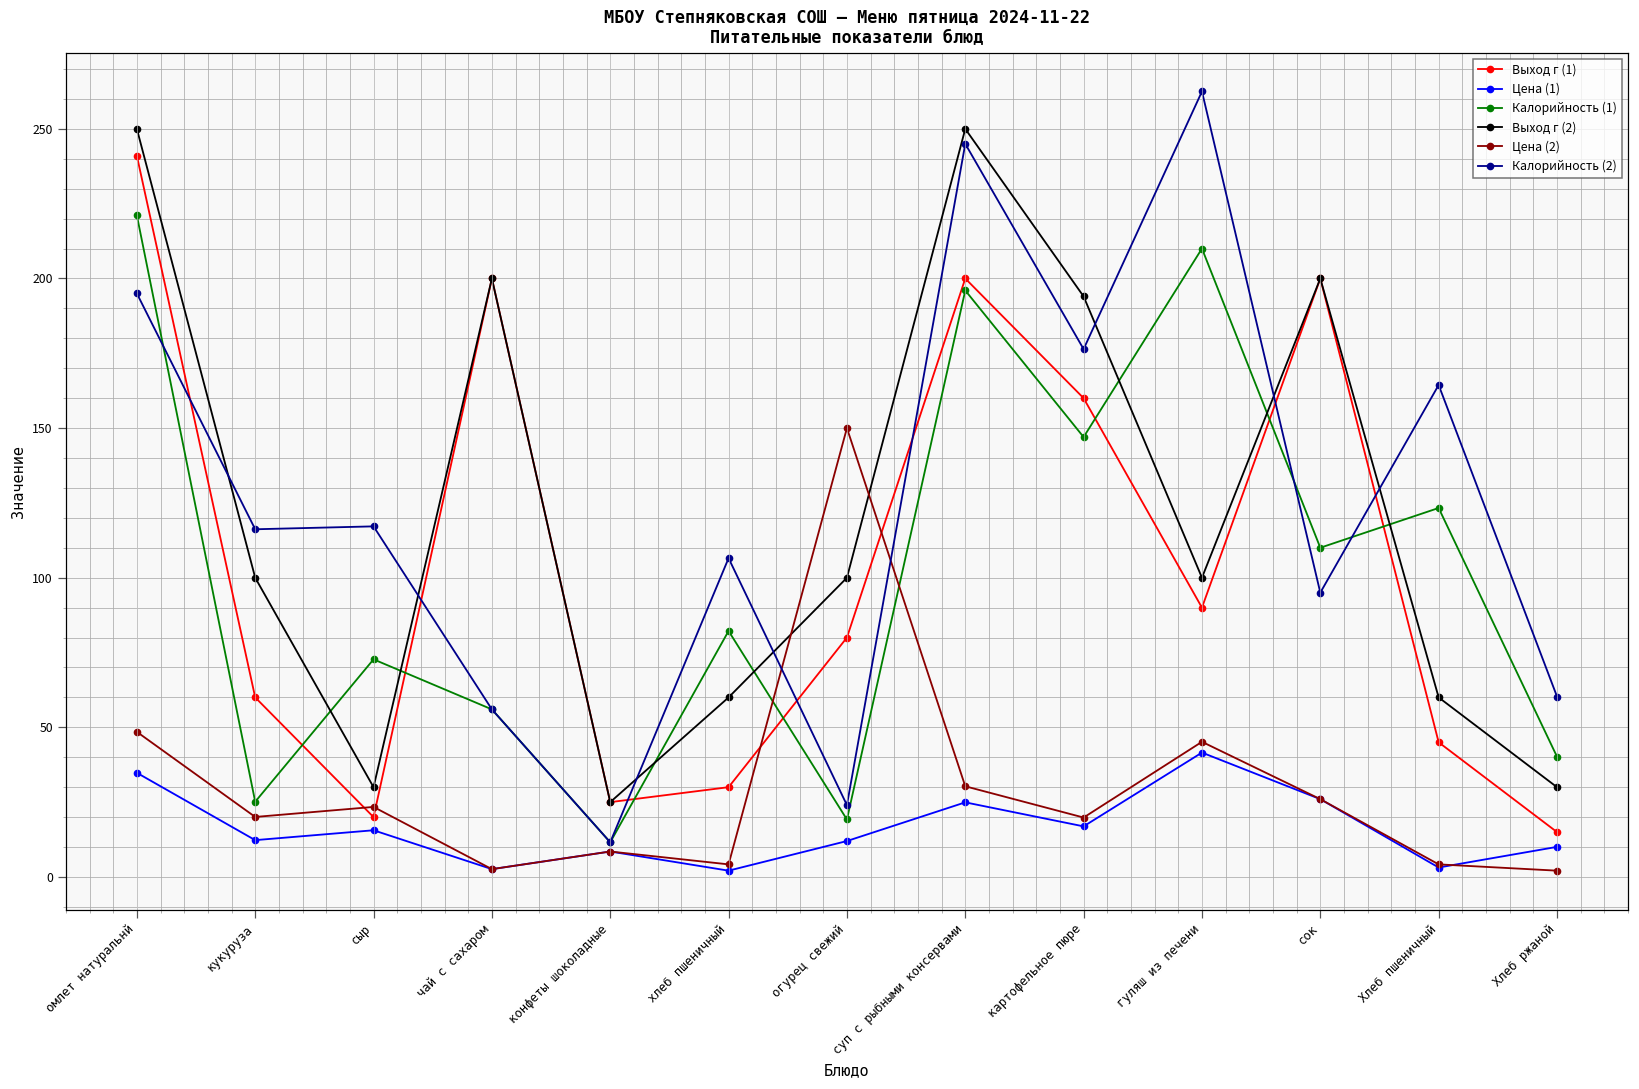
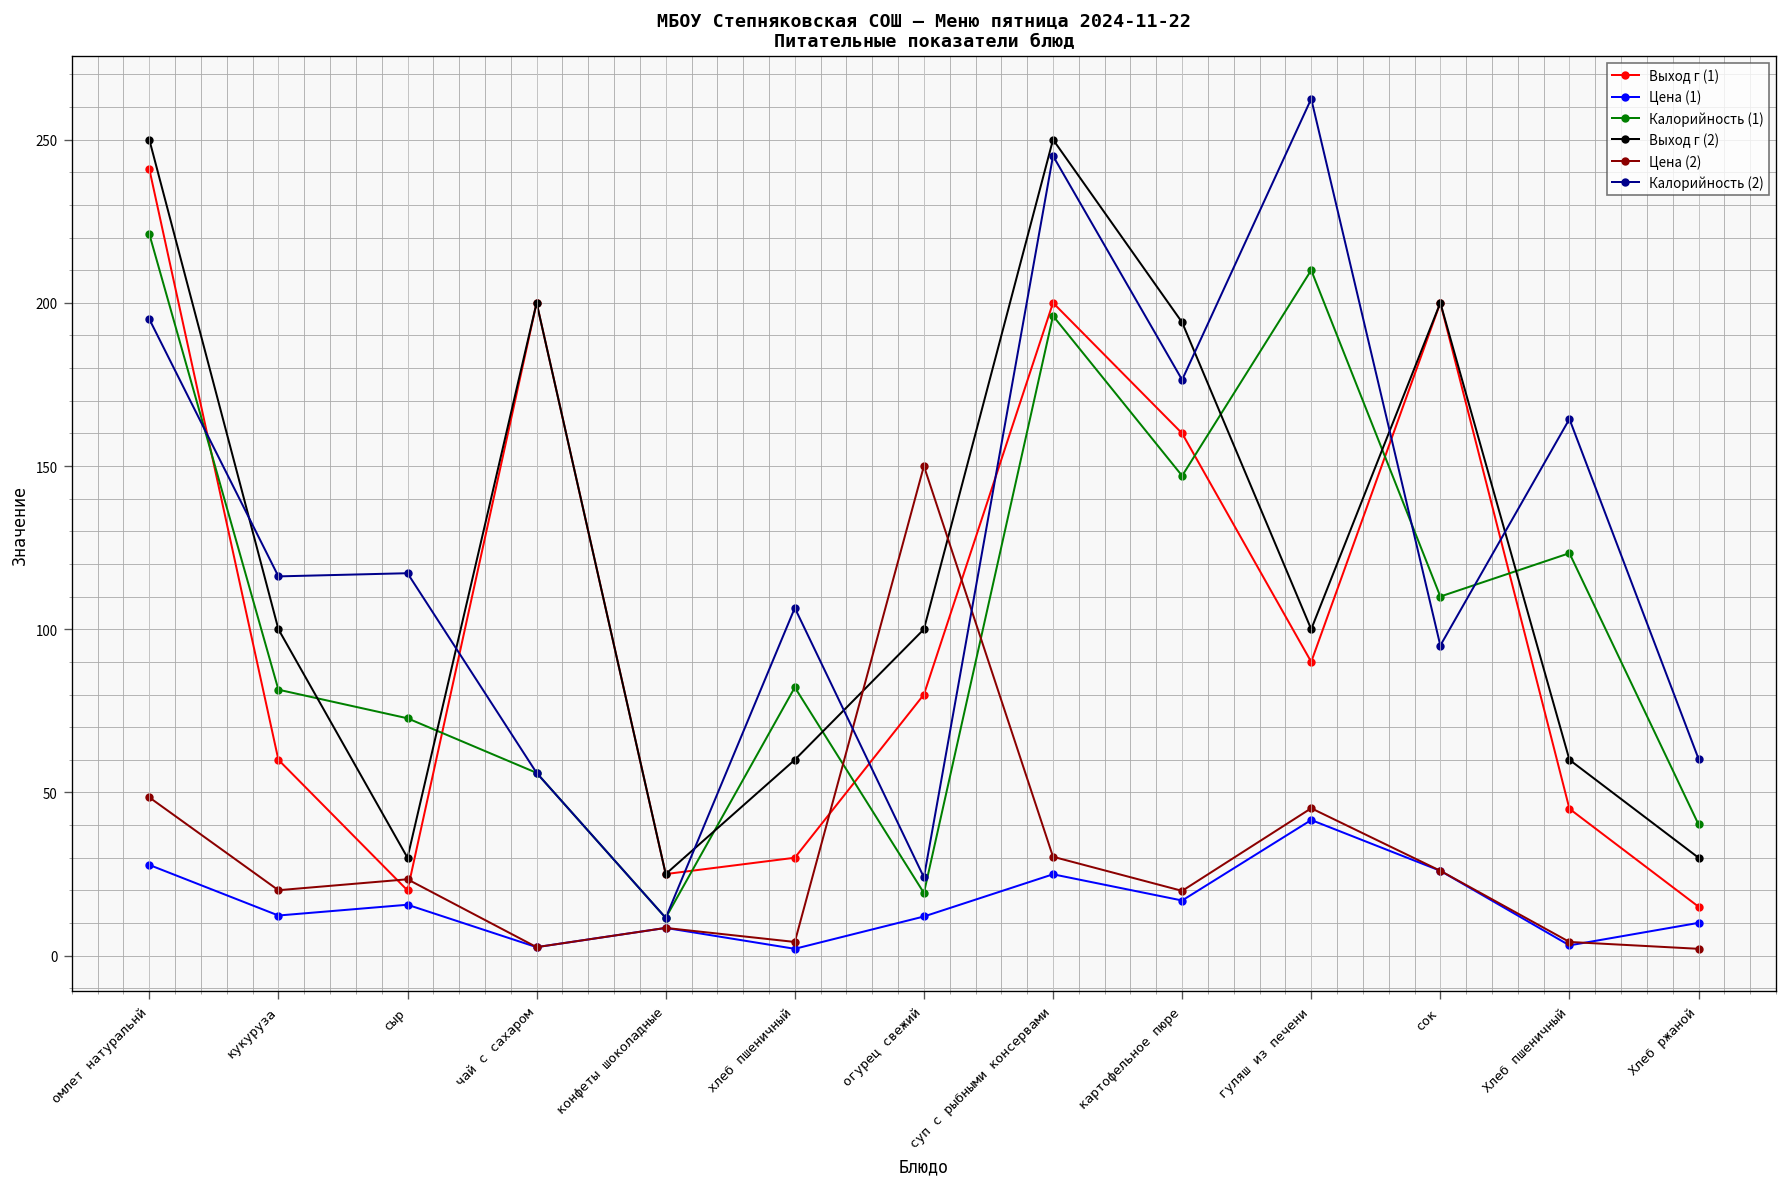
Цена (1), омлет натуральнй: 35 -> 28
Калорийность (1), кукуруза: 25 -> 81
